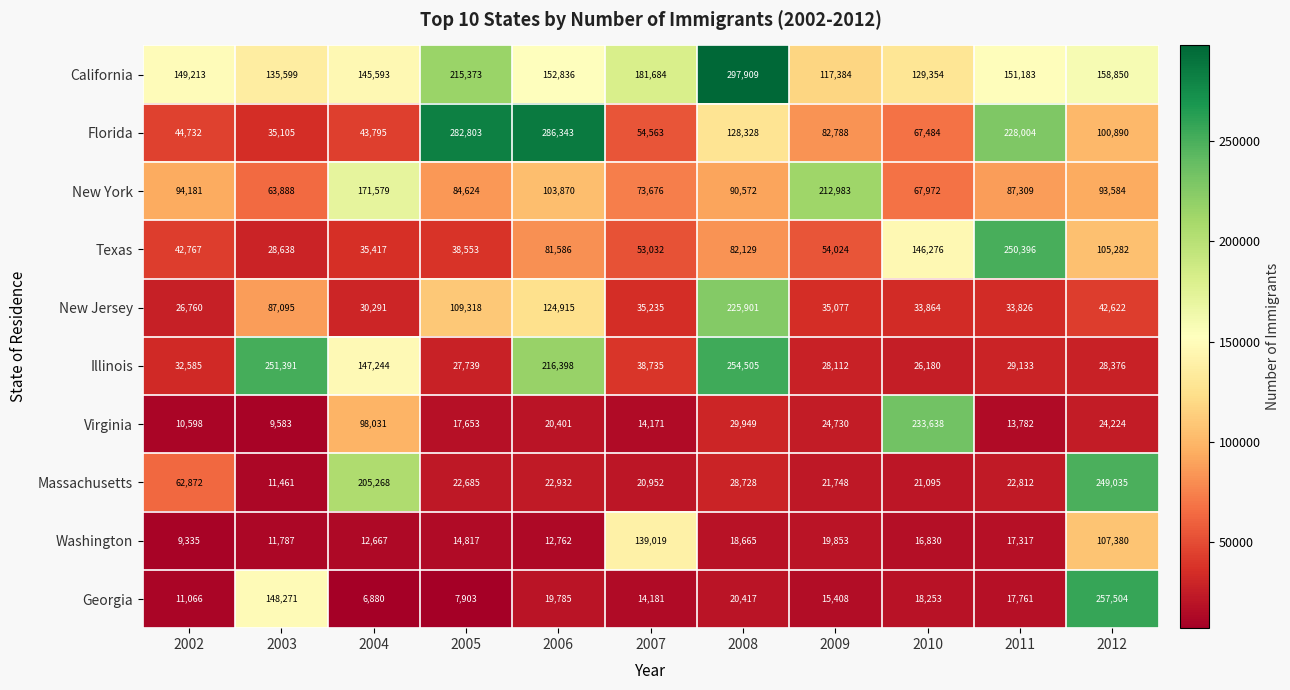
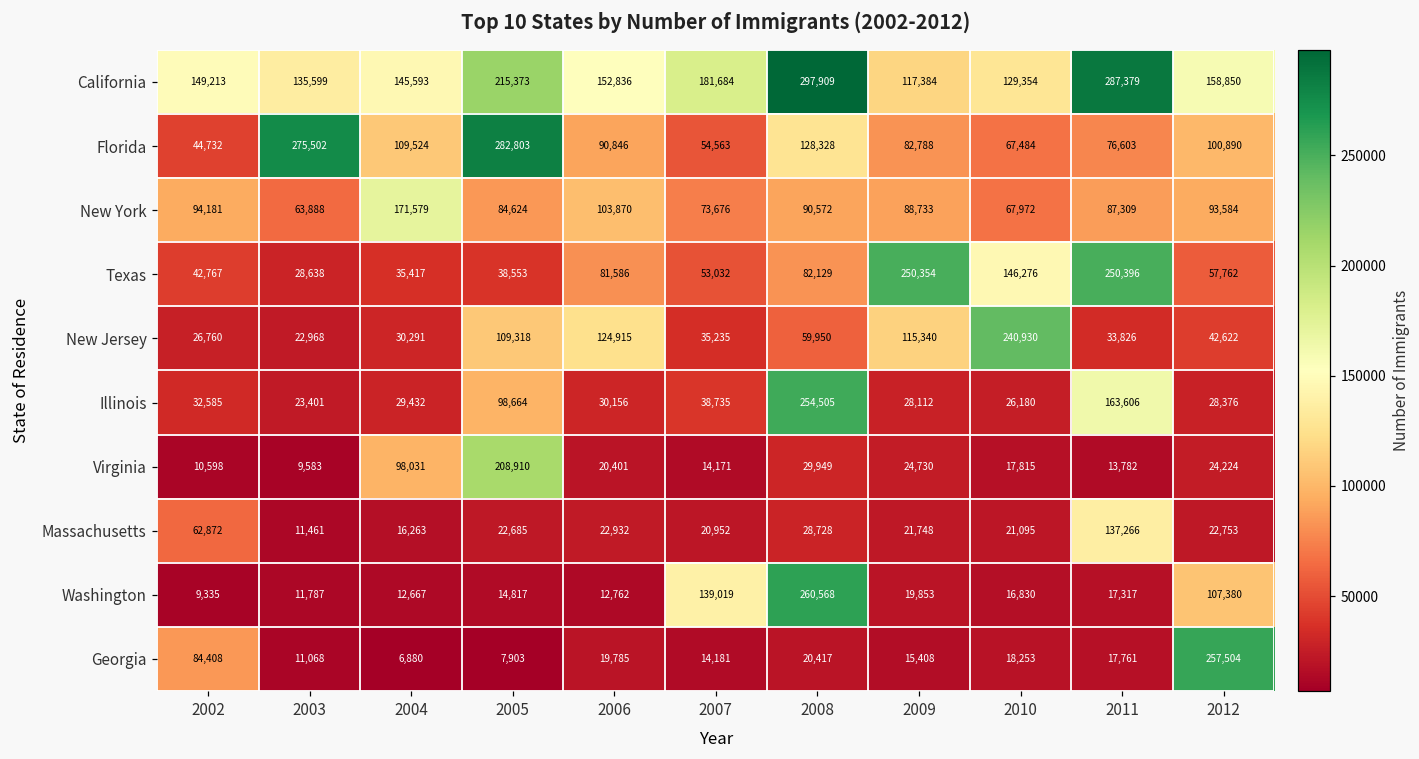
California, 2011: 151,183 -> 287,379
Florida, 2003: 35,105 -> 275,502
Florida, 2004: 43,795 -> 109,524
Florida, 2006: 286,343 -> 90,846
Florida, 2011: 228,004 -> 76,603
New York, 2009: 212,983 -> 88,733
Texas, 2009: 54,024 -> 250,354
Texas, 2012: 105,282 -> 57,762
New Jersey, 2003: 87,095 -> 22,968
New Jersey, 2008: 225,901 -> 59,950
New Jersey, 2009: 35,077 -> 115,340
New Jersey, 2010: 33,864 -> 240,930
Illinois, 2003: 251,391 -> 23,401
Illinois, 2004: 147,244 -> 29,432
Illinois, 2005: 27,739 -> 98,664
Illinois, 2006: 216,398 -> 30,156
Illinois, 2011: 29,133 -> 163,606
Virginia, 2005: 17,653 -> 208,910
Virginia, 2010: 233,638 -> 17,815
Massachusetts, 2004: 205,268 -> 16,263
Massachusetts, 2011: 22,812 -> 137,266
Massachusetts, 2012: 249,035 -> 22,753
Washington, 2008: 18,665 -> 260,568
Georgia, 2002: 11,066 -> 84,408
Georgia, 2003: 148,271 -> 11,068
